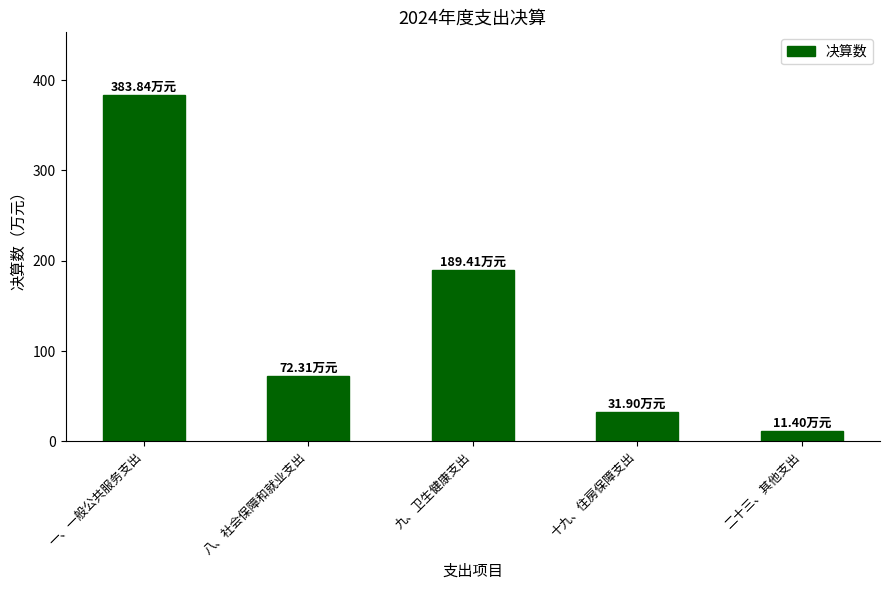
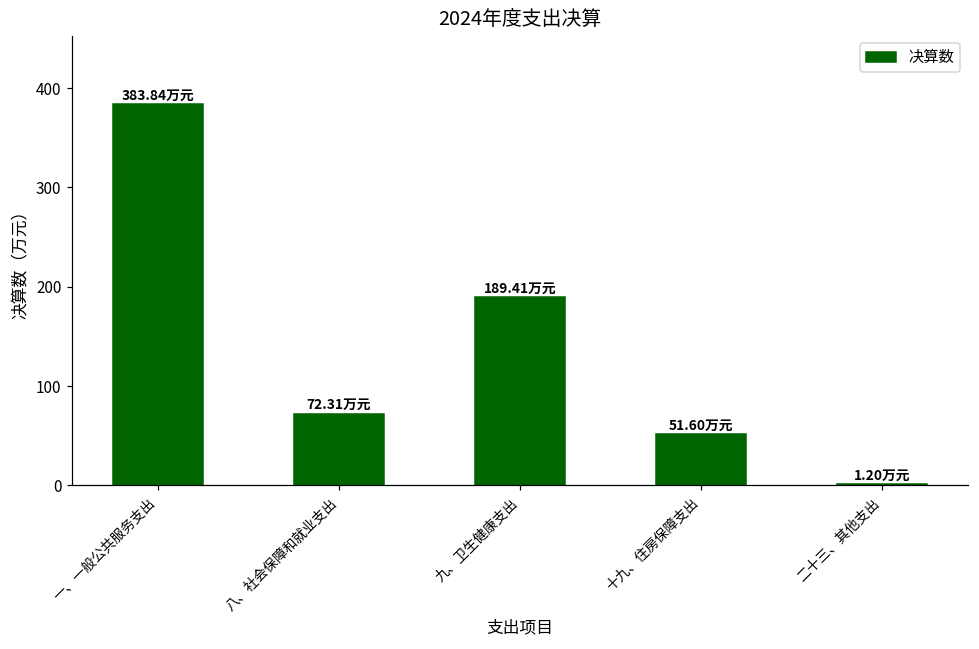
十九、住房保障支出: 31.90 -> 51.60
二十三、其他支出: 11.40 -> 1.20
